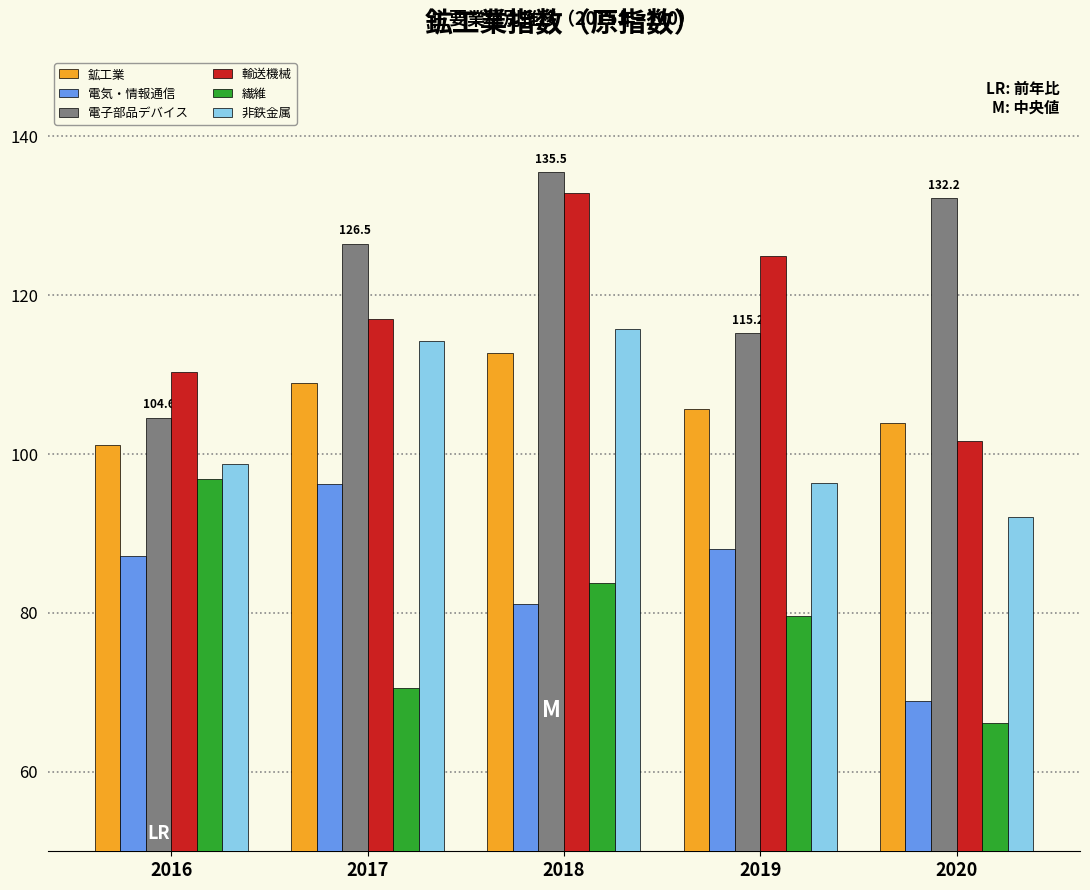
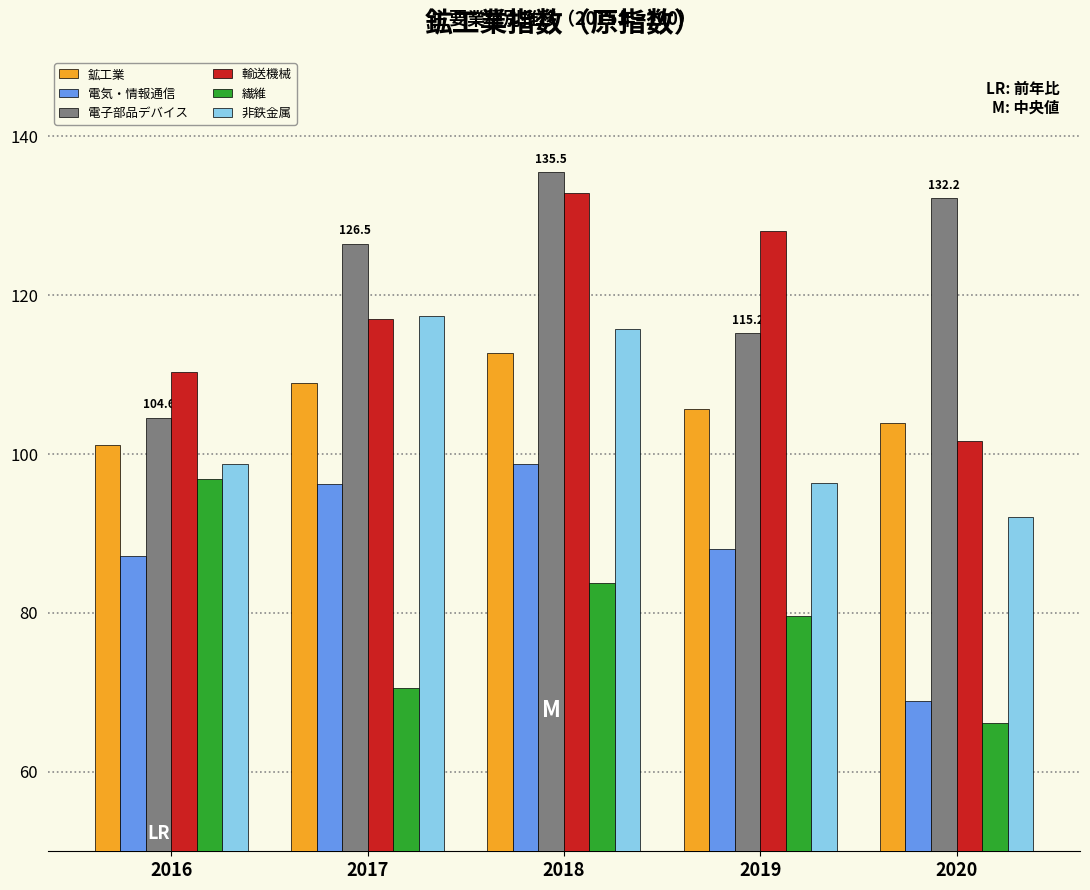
非鉄金属, 2017: 114 -> 117
電気・情報通信, 2018: 81 -> 99
輸送機械, 2019: 125 -> 128
